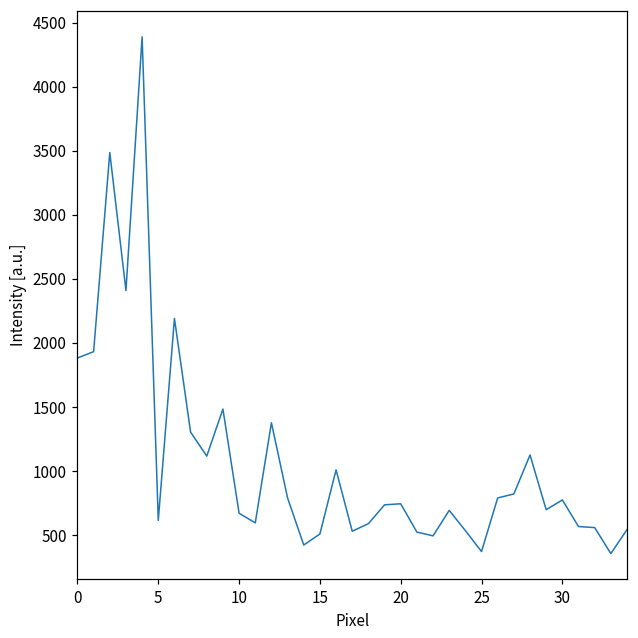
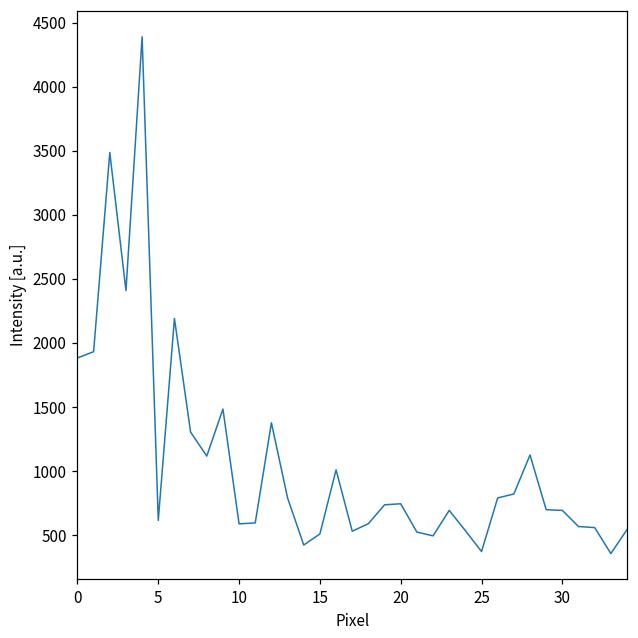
10: 670 -> 590
30: 770 -> 690
